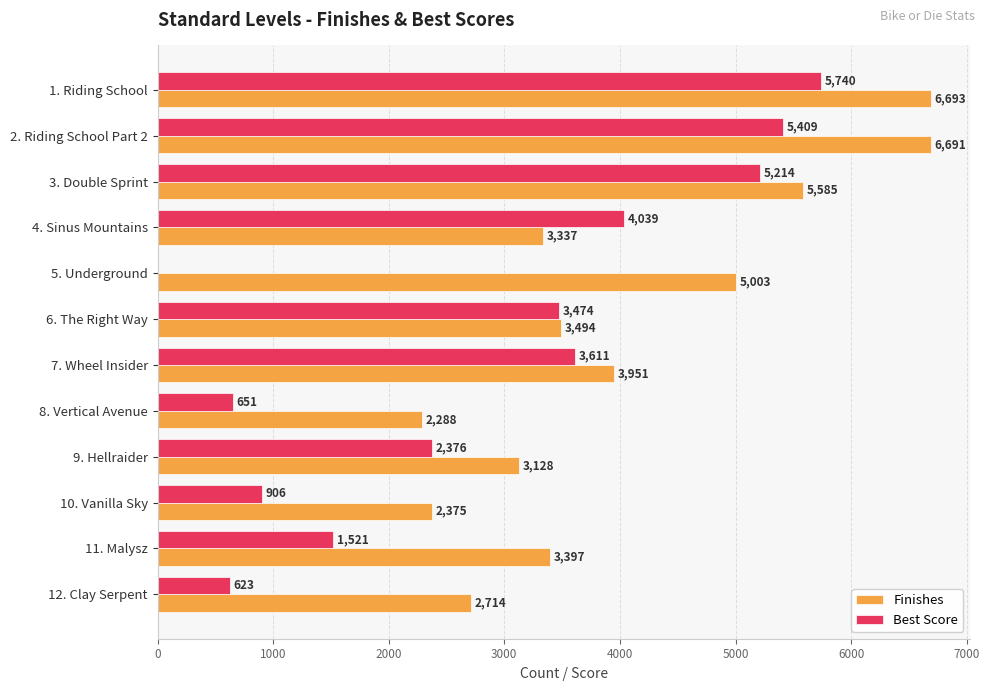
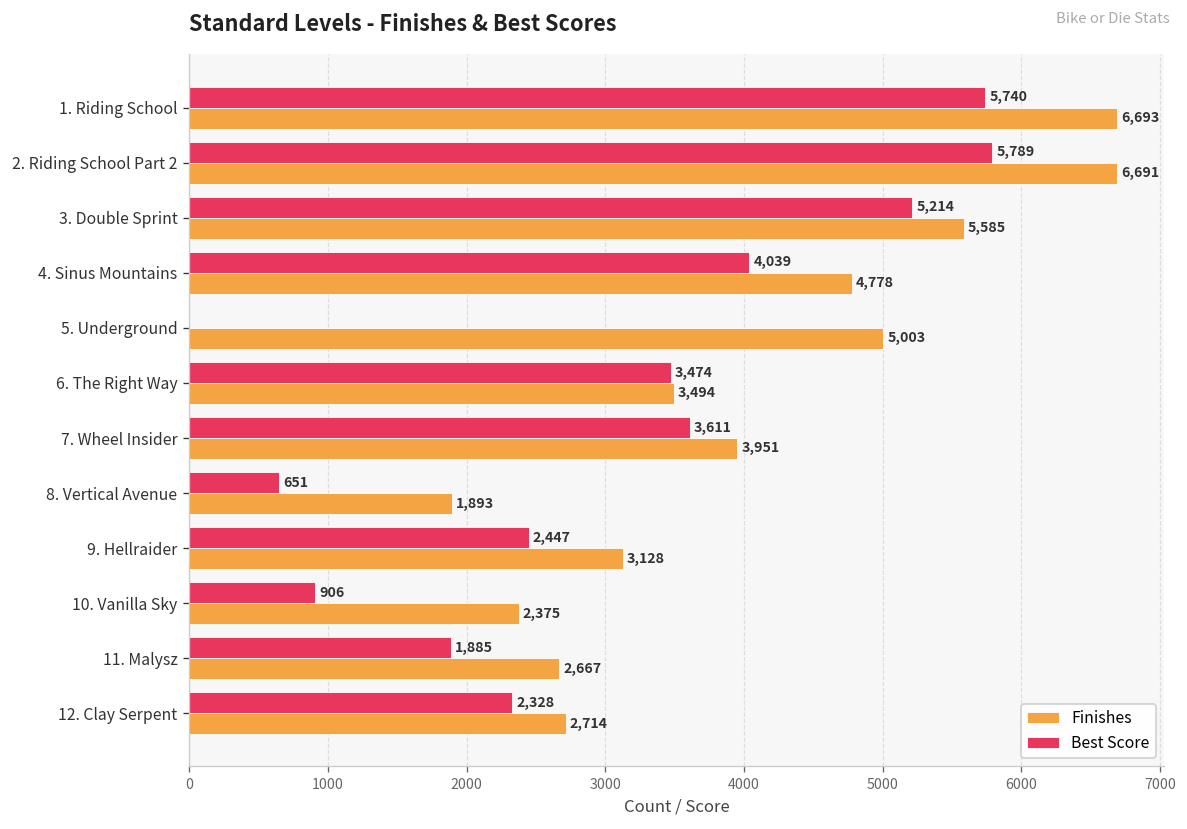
Best Score, 2. Riding School Part 2: 5,409 -> 5,789
Finishes, 4. Sinus Mountains: 3,337 -> 4,778
Finishes, 8. Vertical Avenue: 2,288 -> 1,893
Best Score, 9. Hellraider: 2,376 -> 2,447
Best Score, 11. Malysz: 1,521 -> 1,885
Finishes, 11. Malysz: 3,397 -> 2,667
Best Score, 12. Clay Serpent: 623 -> 2,328
